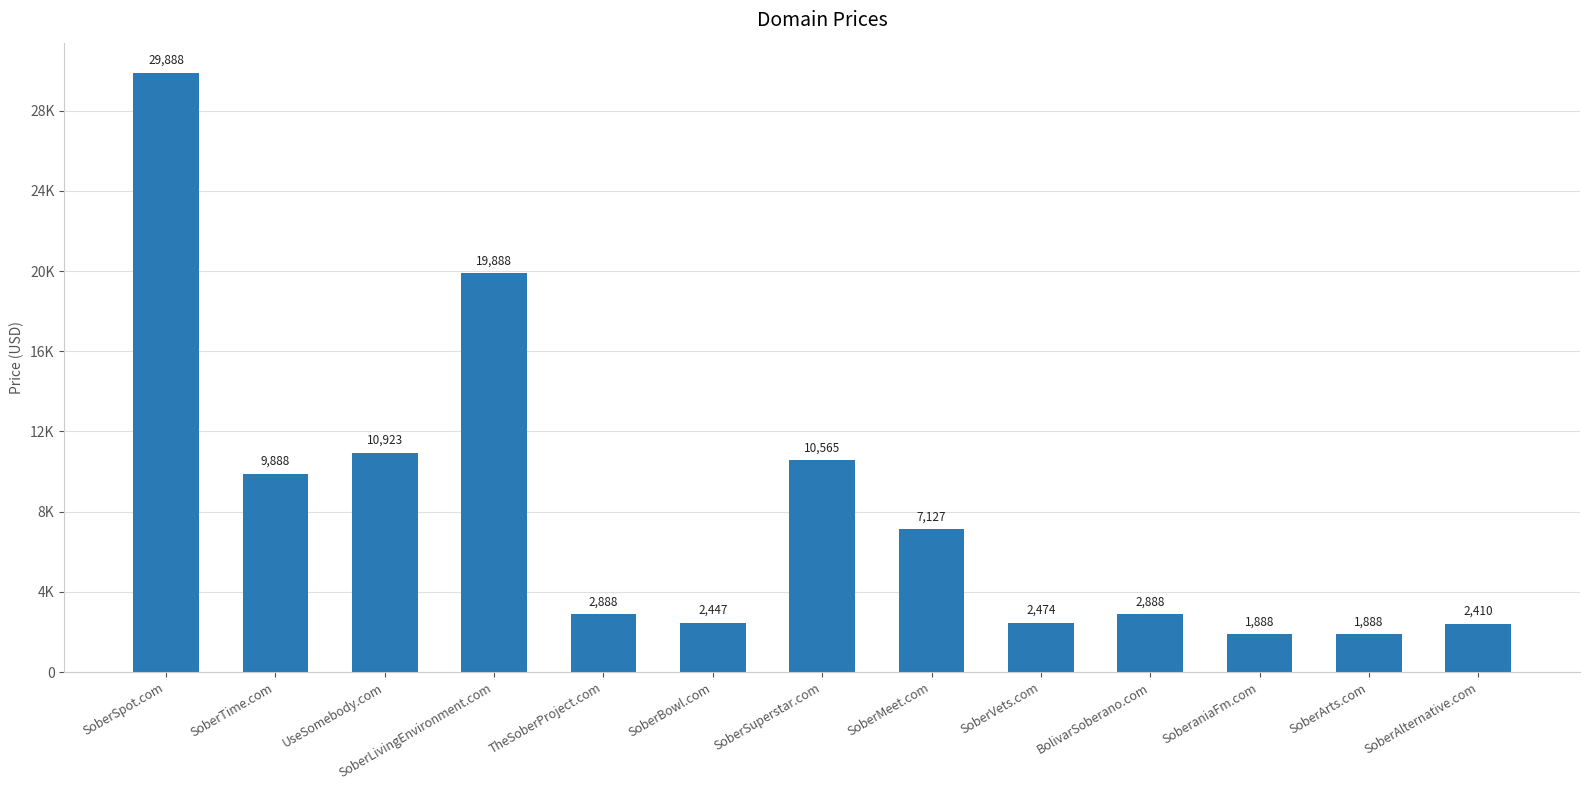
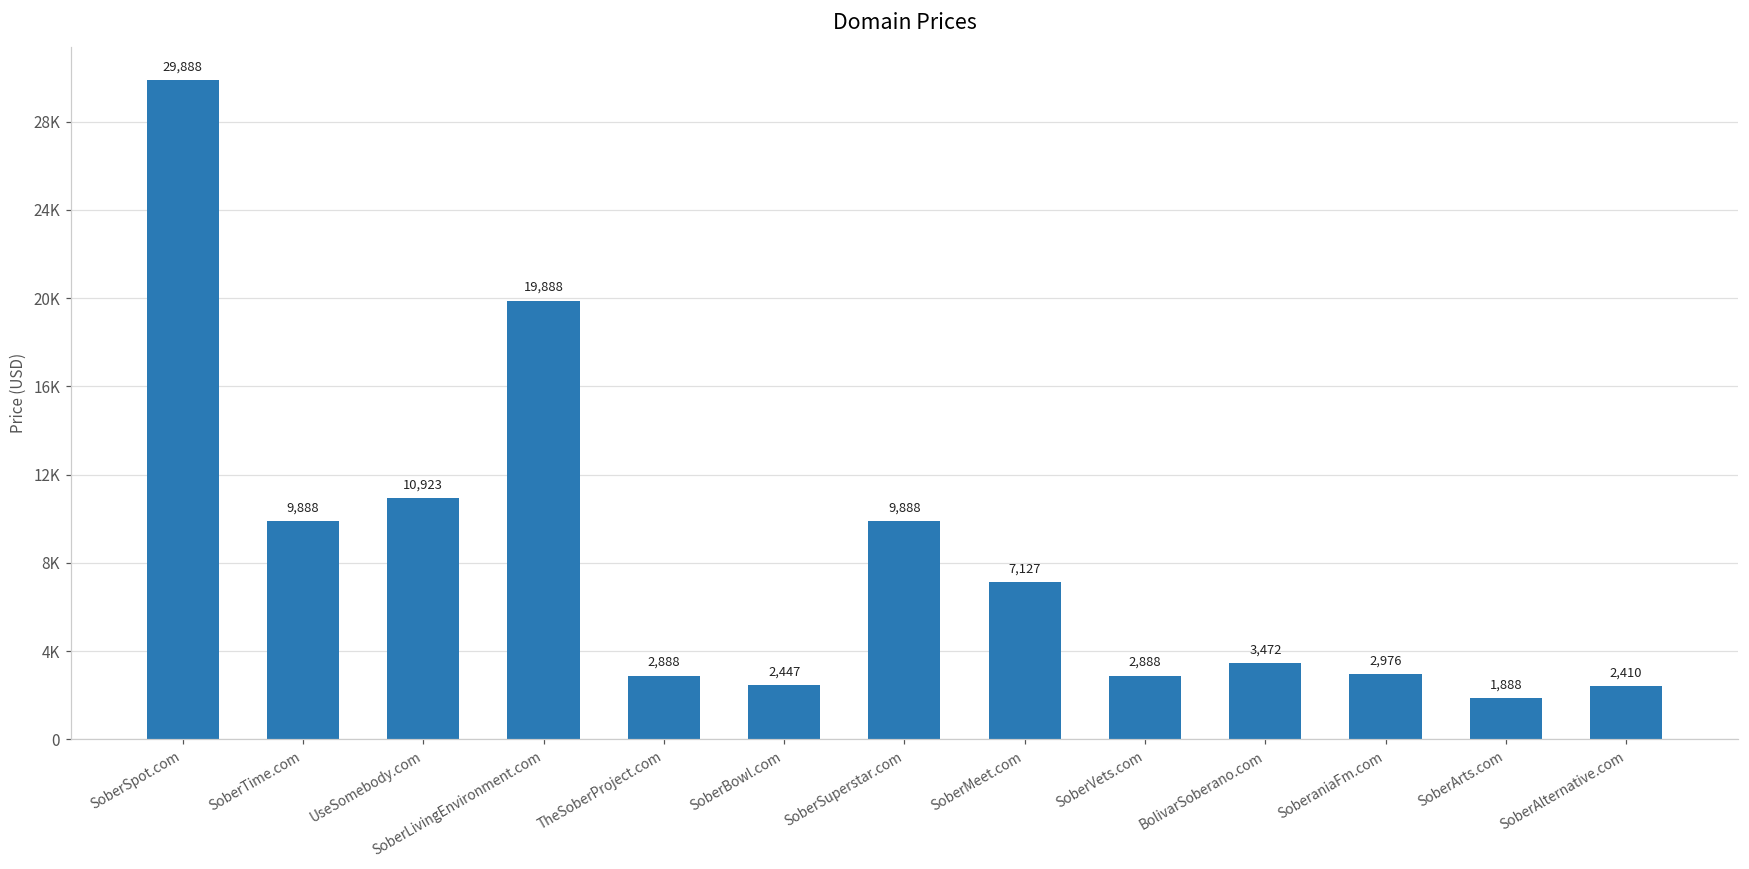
SoberSuperstar.com: 10,565 -> 9,888
SoberVets.com: 2,474 -> 2,888
BolivarSoberano.com: 2,888 -> 3,472
SoberaniaFm.com: 1,888 -> 2,976
